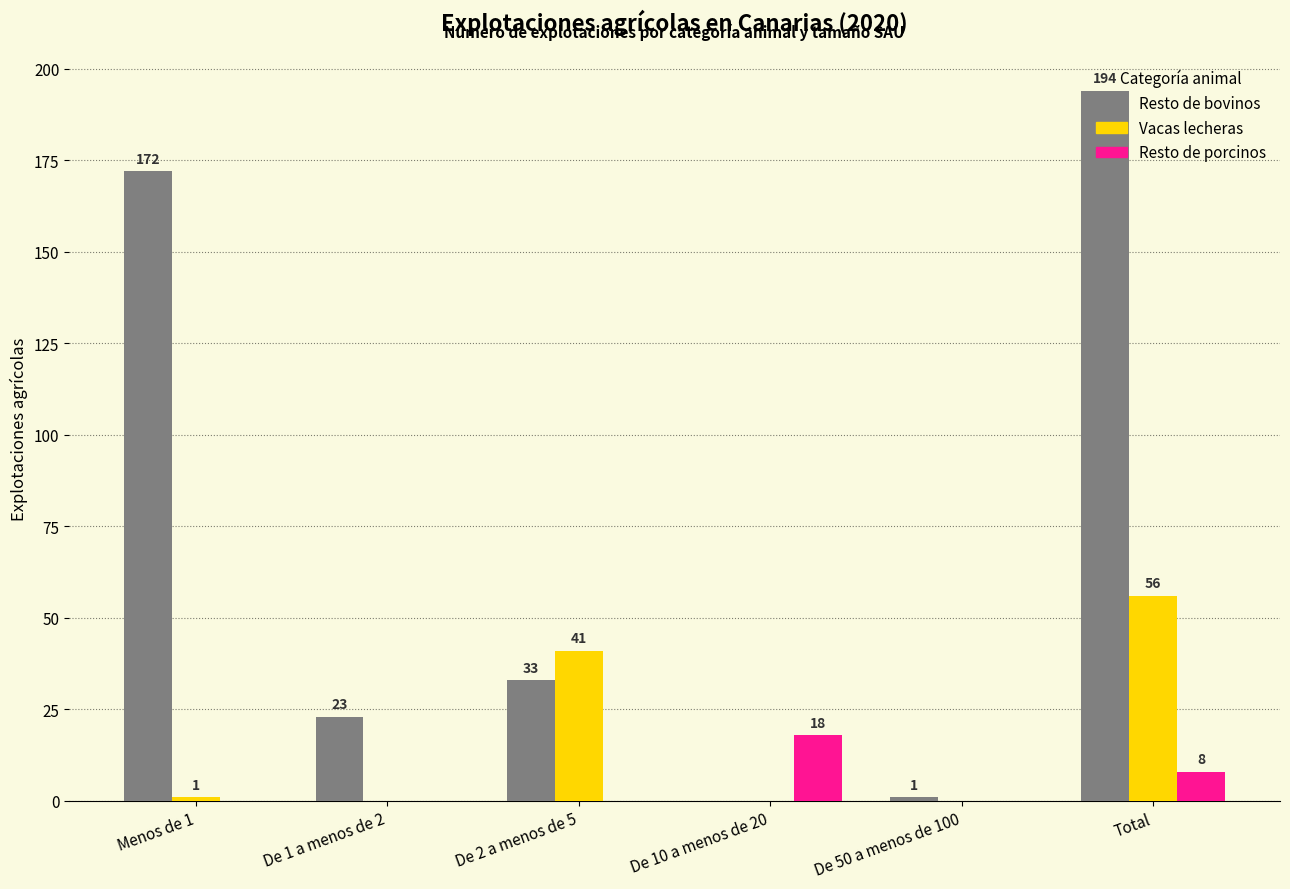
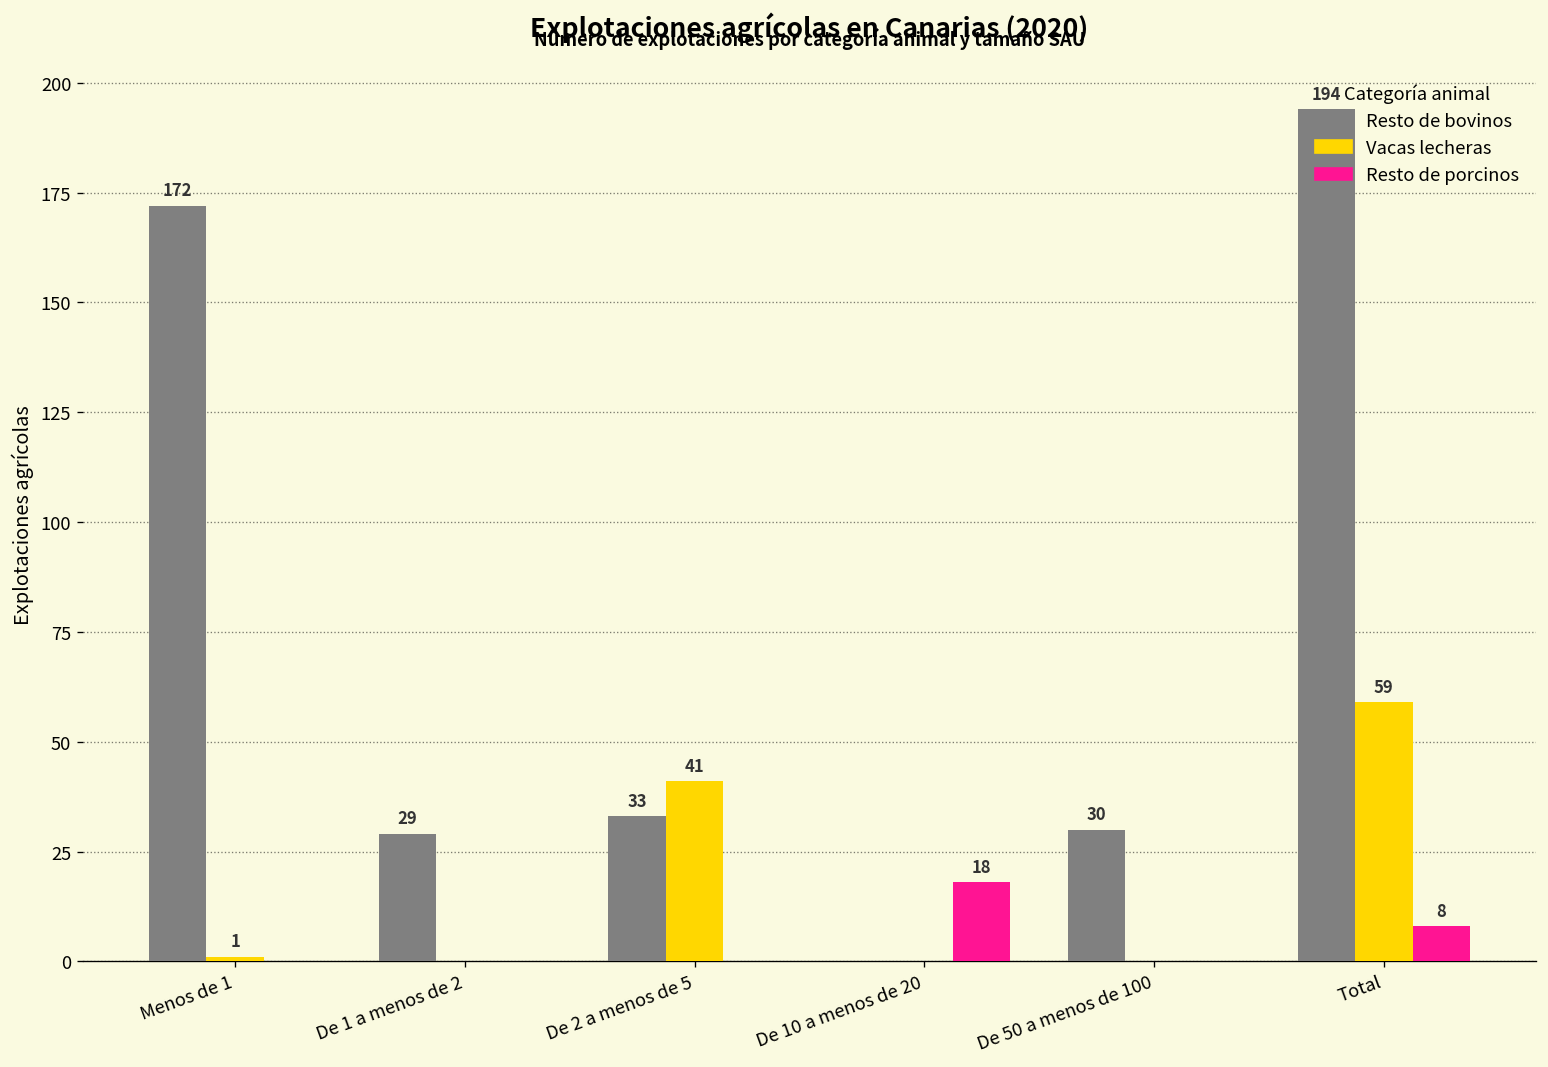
Resto de bovinos, De 1 a menos de 2: 23 -> 29
Resto de bovinos, De 50 a menos de 100: 1 -> 30
Vacas lecheras, Total: 56 -> 59
